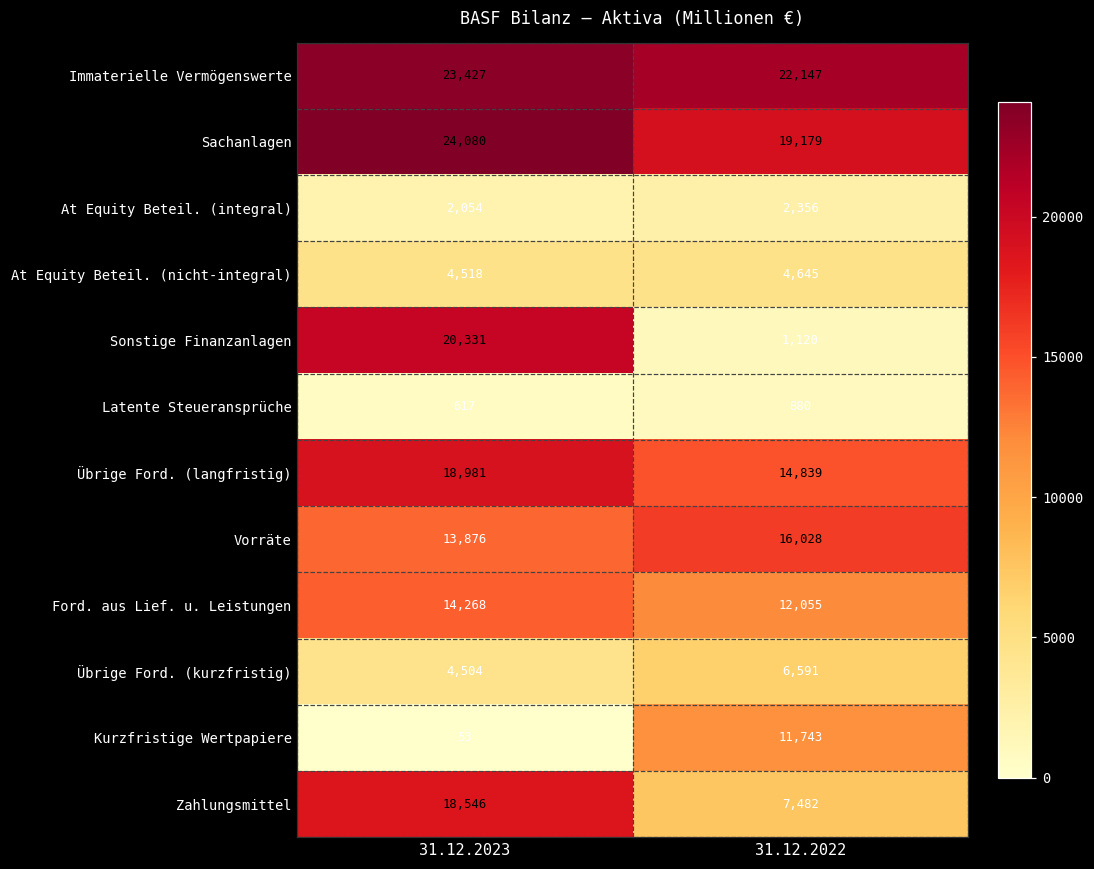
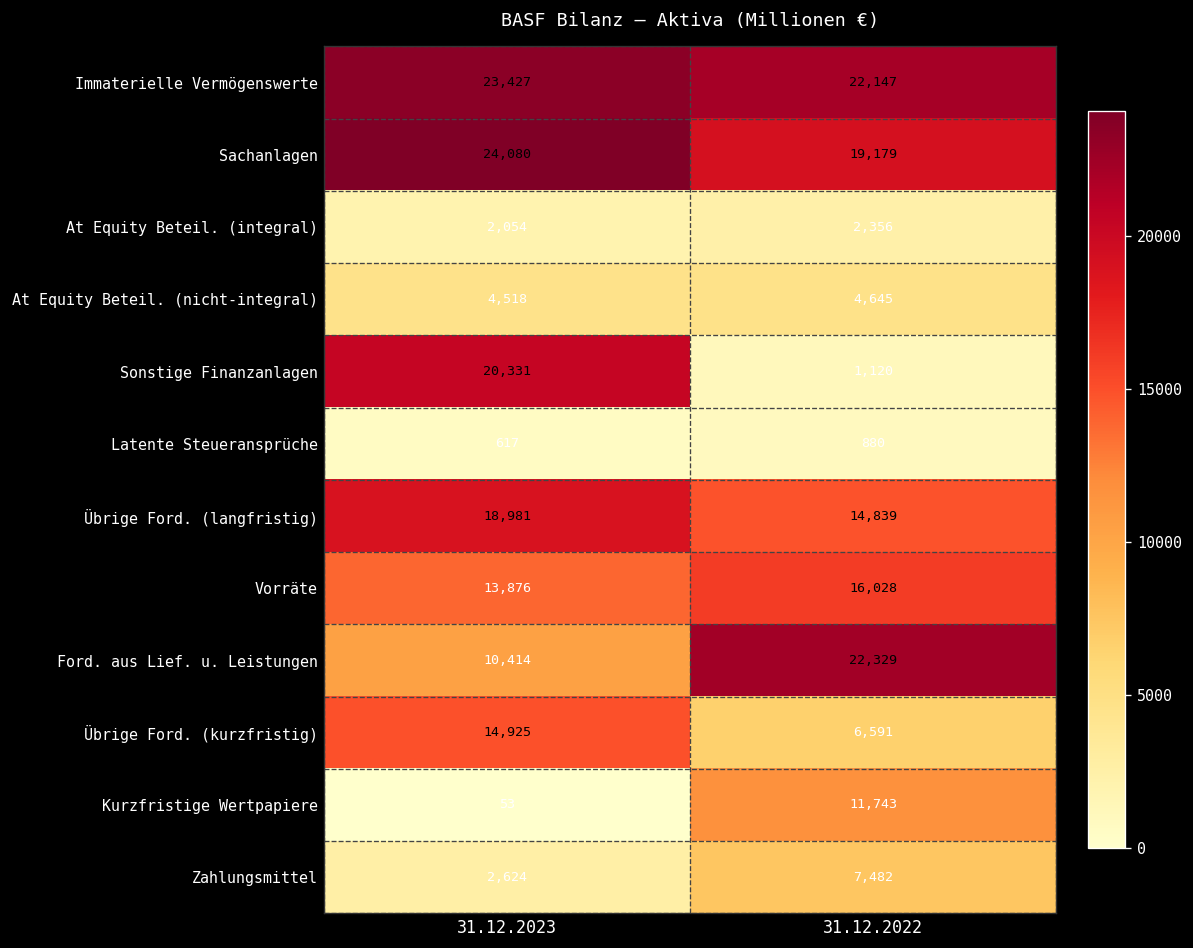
Ford. aus Lief. u. Leistungen, 31.12.2023: 14,268 -> 10,414
Ford. aus Lief. u. Leistungen, 31.12.2022: 12,055 -> 22,329
Übrige Ford. (kurzfristig), 31.12.2023: 4,504 -> 14,925
Zahlungsmittel, 31.12.2023: 18,546 -> 2,624
